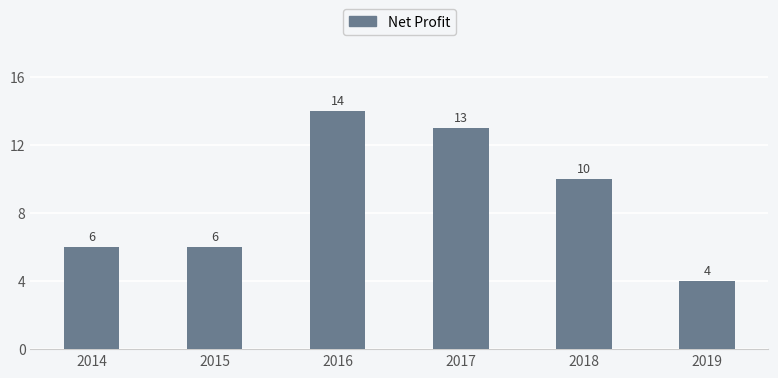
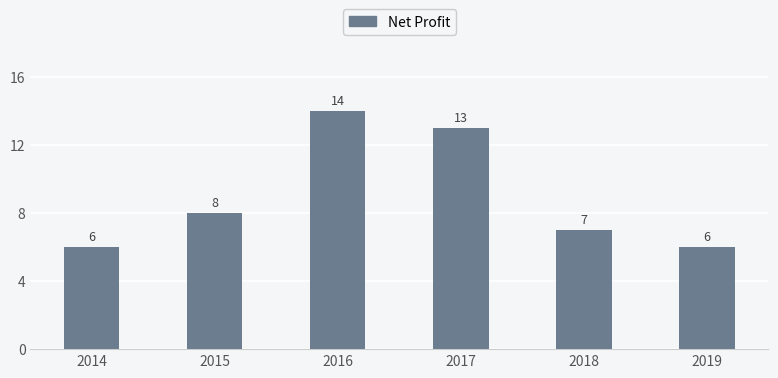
2015: 6 -> 8
2018: 10 -> 7
2019: 4 -> 6
